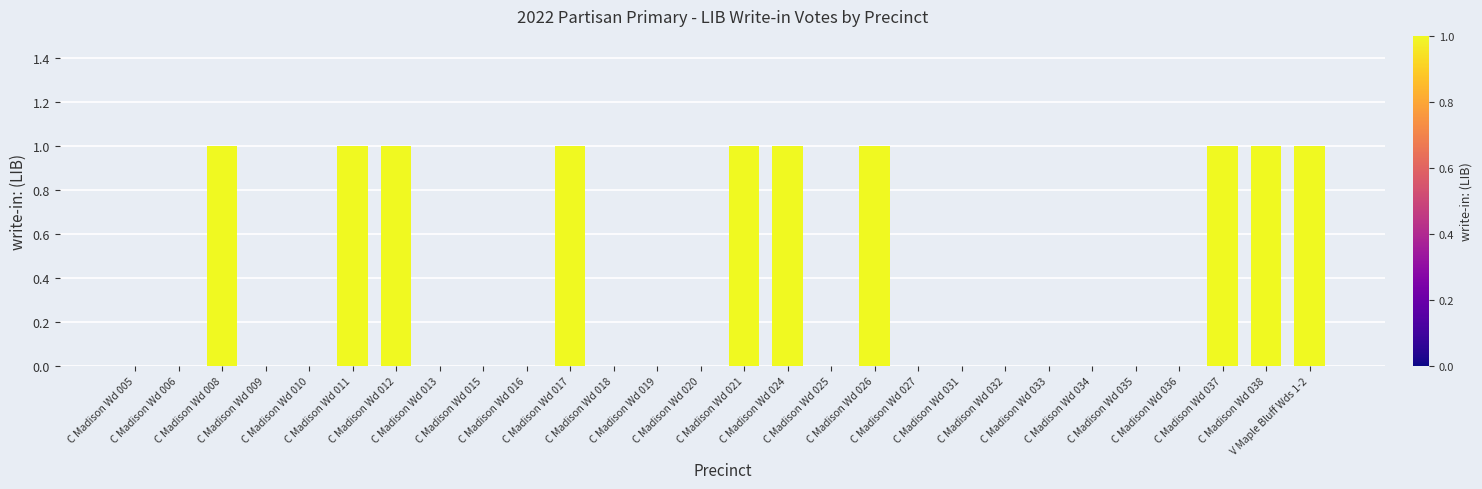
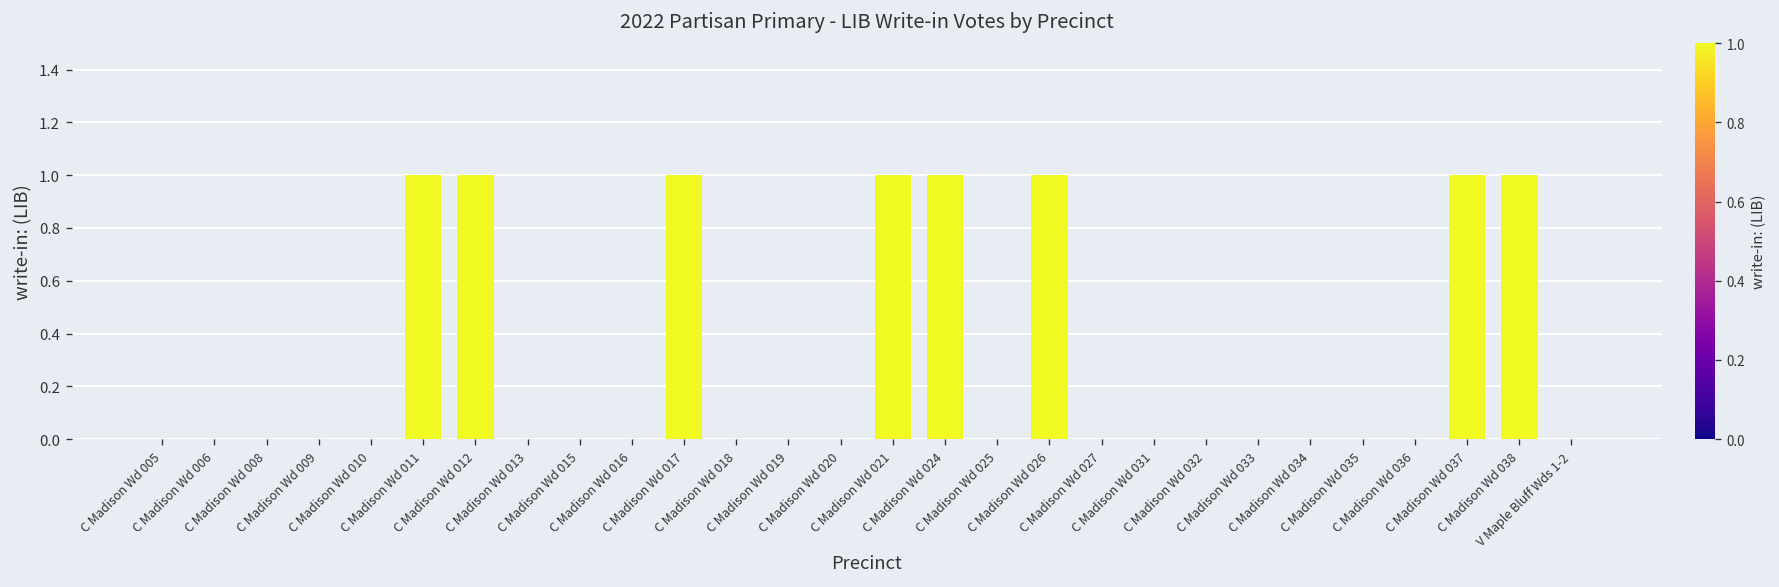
C Madison Wd 008: 1 -> 0
V Maple Bluff Wds 1-2: 1 -> 0
